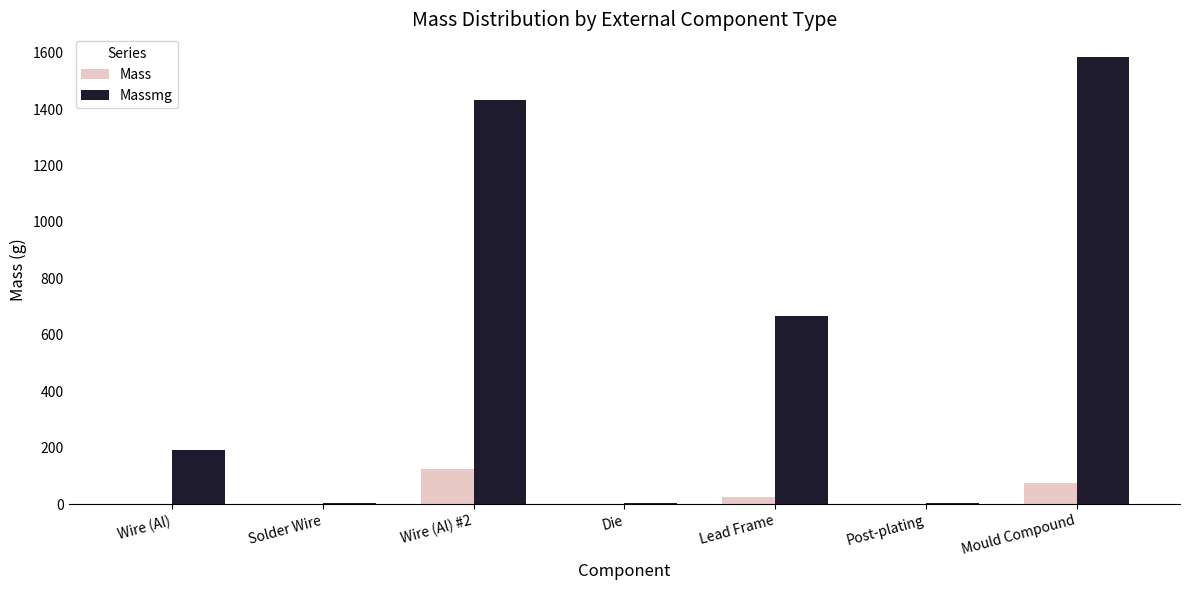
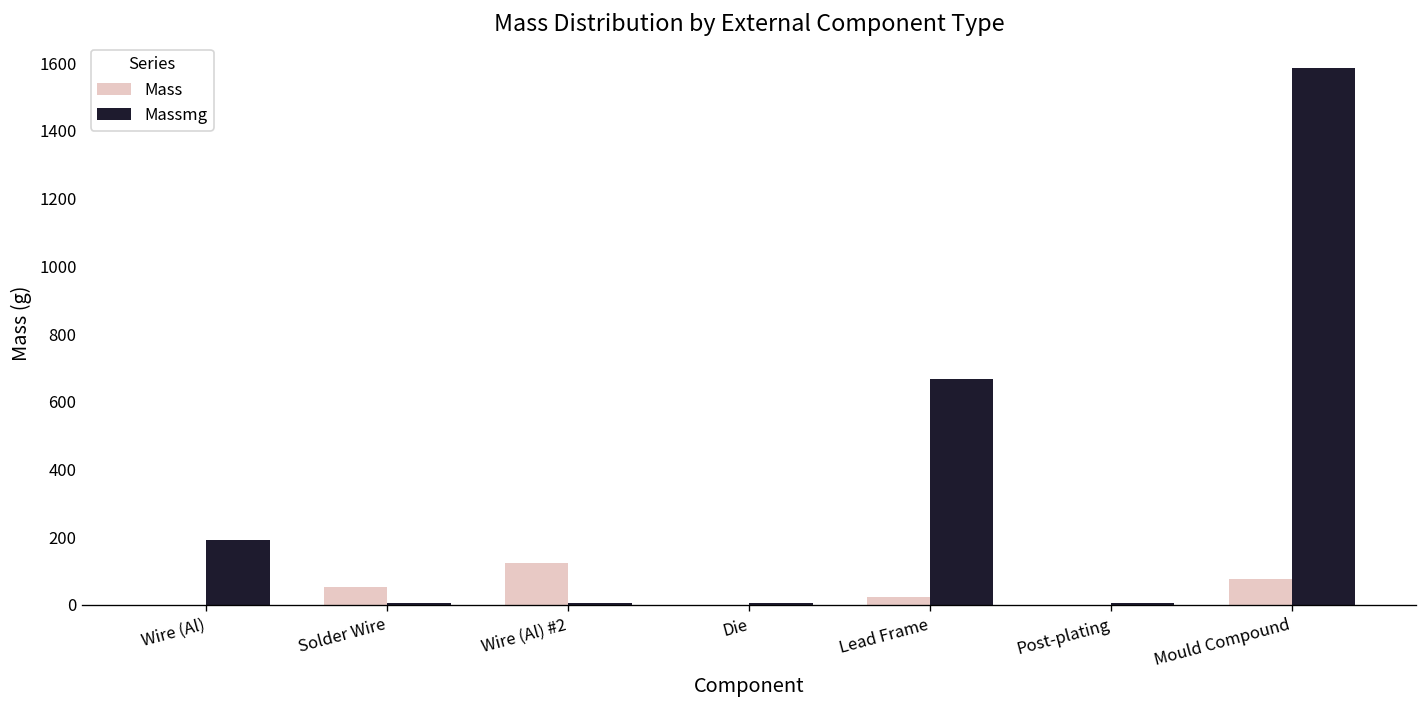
Mass, Solder Wire: 0 -> 50
Massmg, Wire (Al) #2: 1430 -> 0
